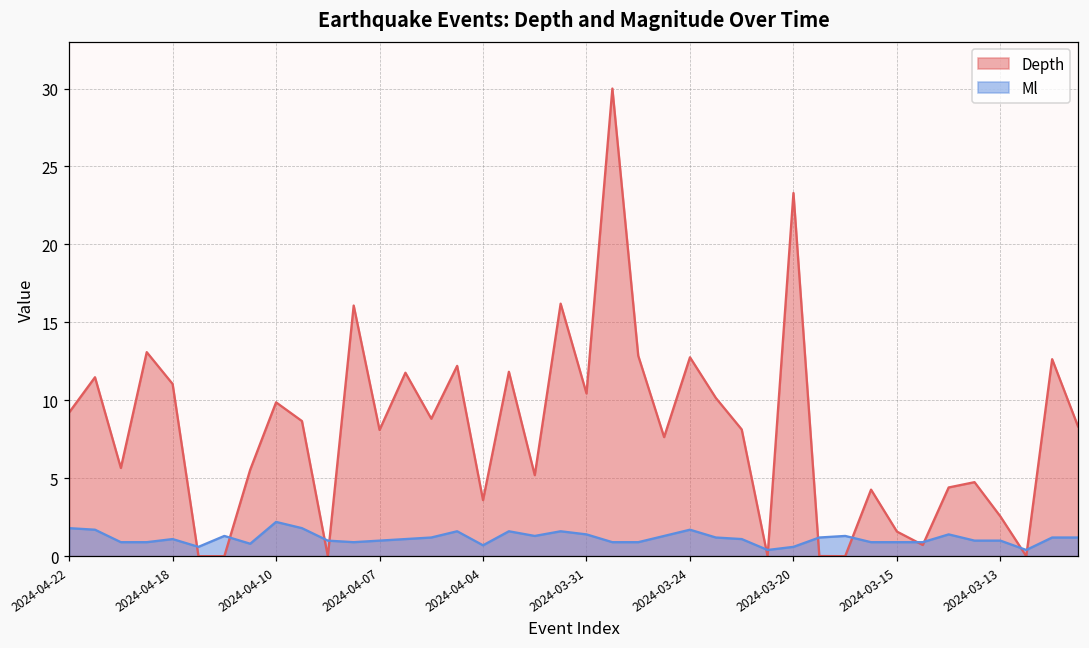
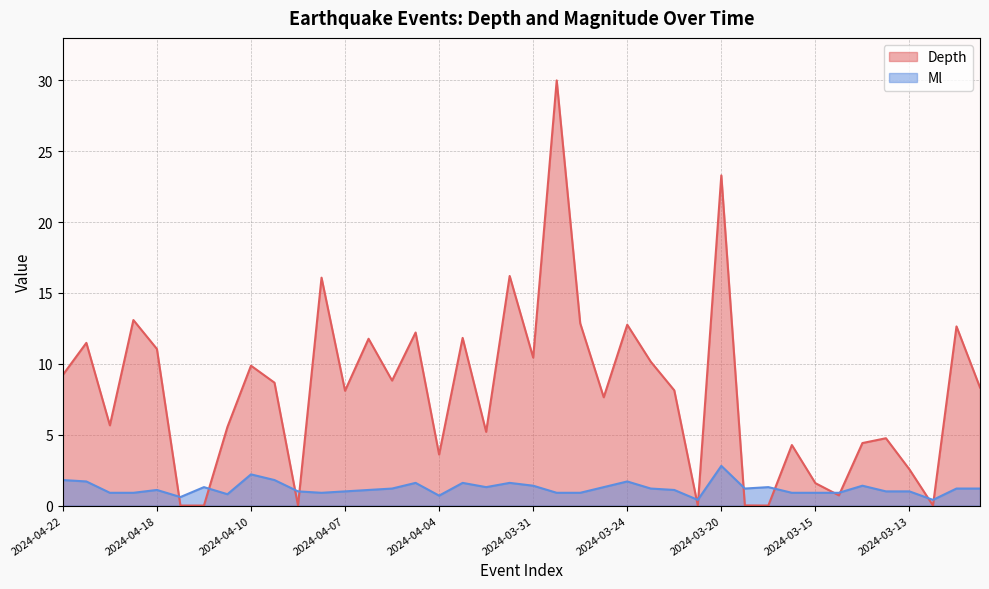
Ml, 2024-03-20: 0.6 -> 2.8
